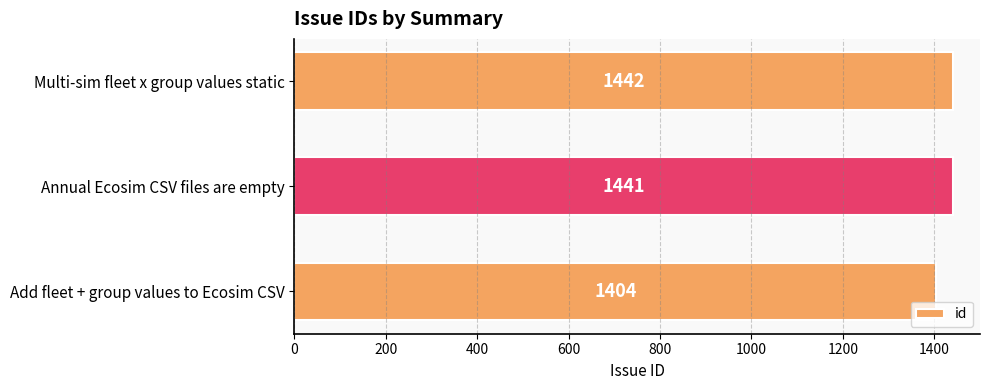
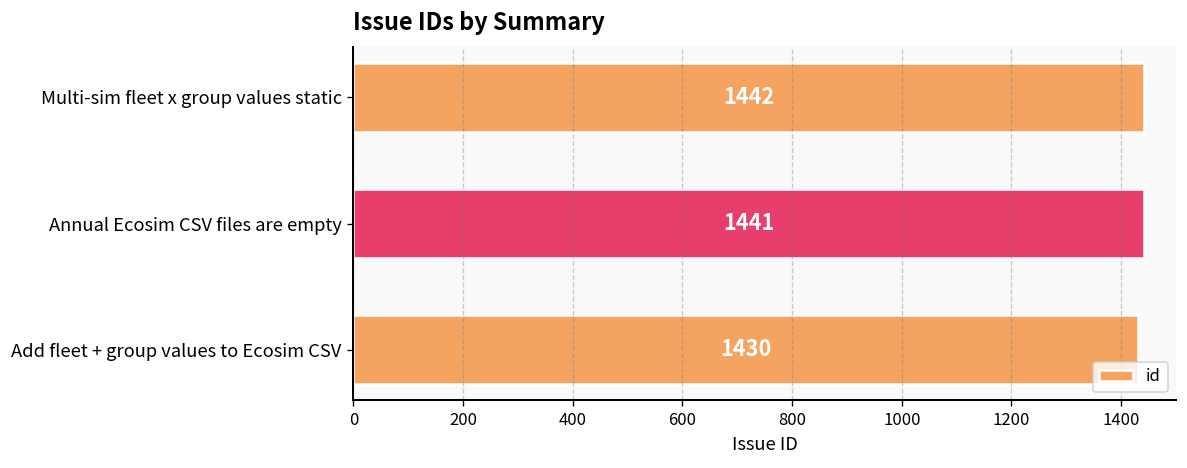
Add fleet + group values to Ecosim CSV: 1404 -> 1430
